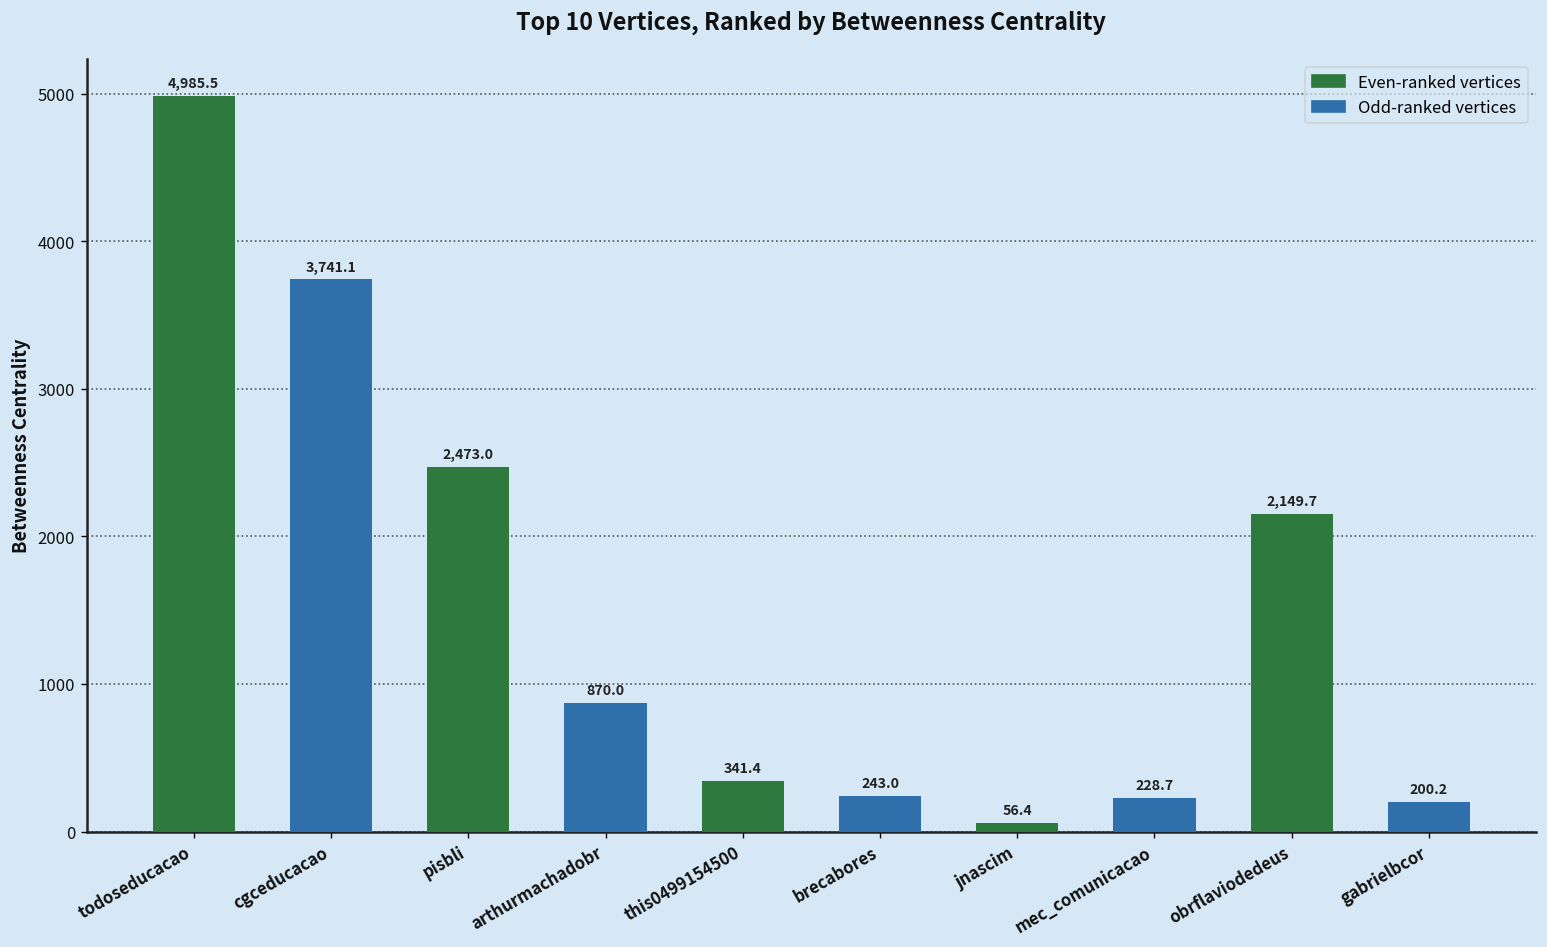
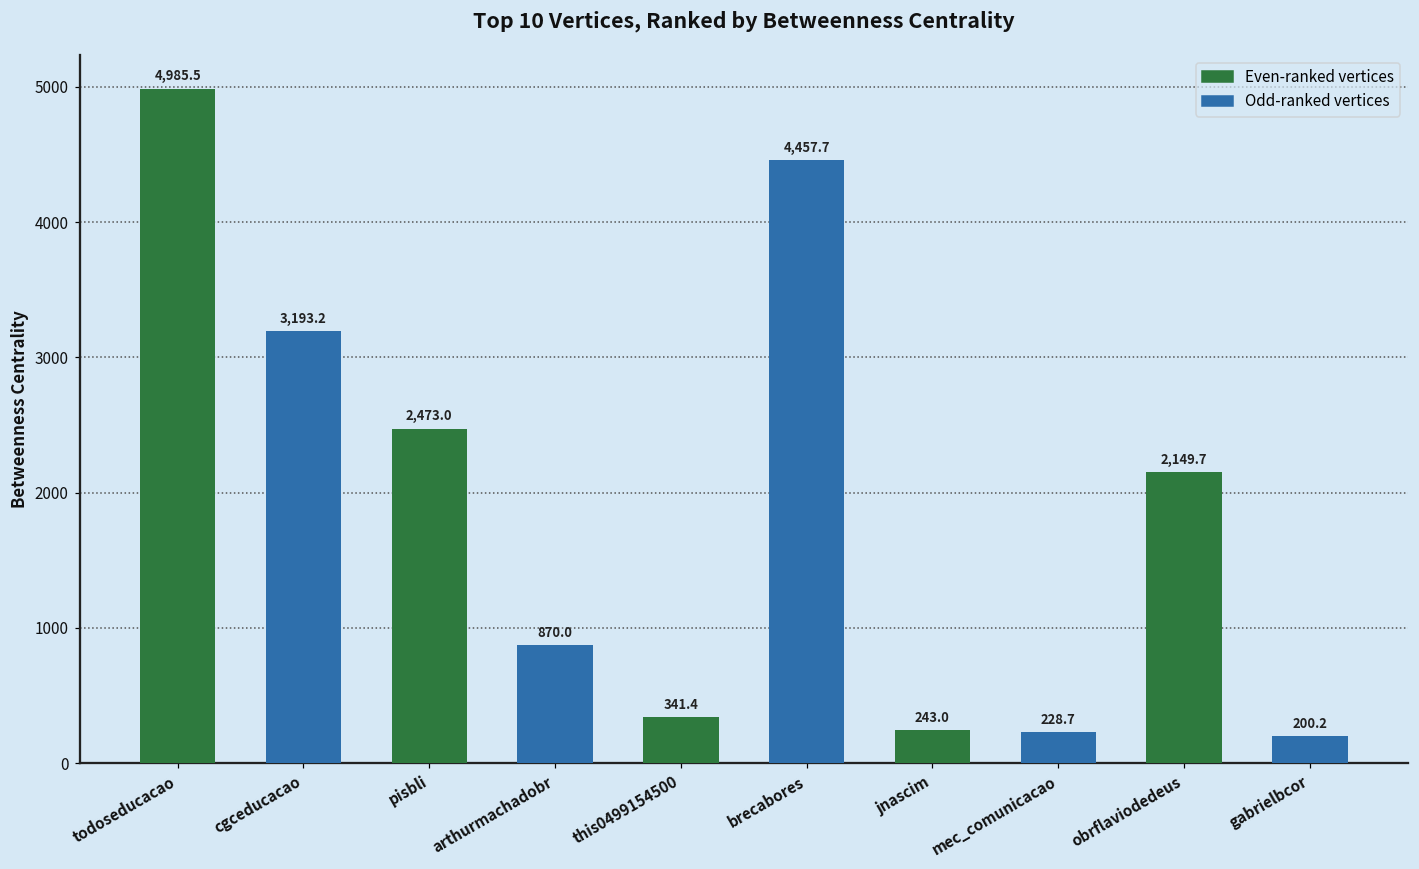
cgceducacao: 3,741.1 -> 3,193.2
brecabores: 243.0 -> 4,457.7
jnascim: 56.4 -> 243.0
